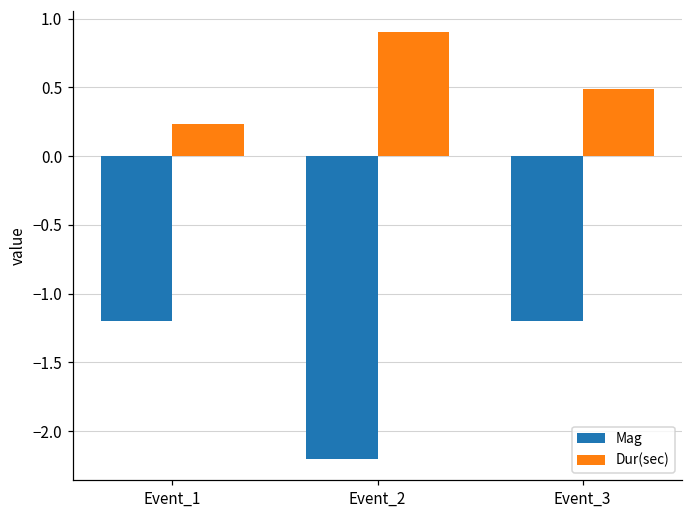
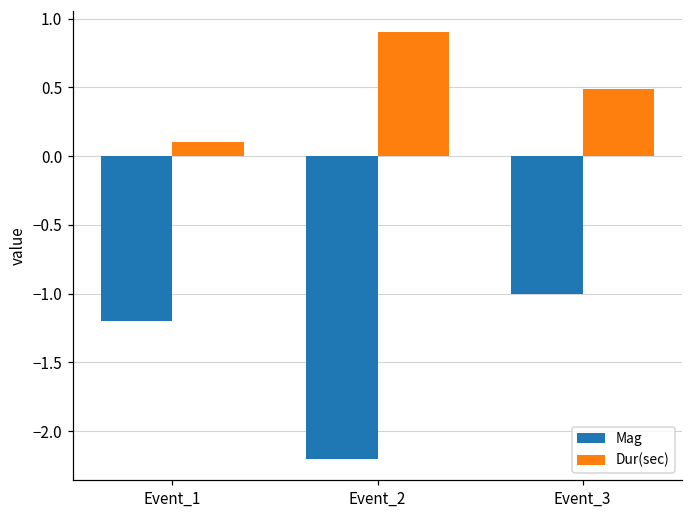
Dur(sec), Event_1: 0.23 -> 0.10
Mag, Event_3: -1.2 -> -1.0
